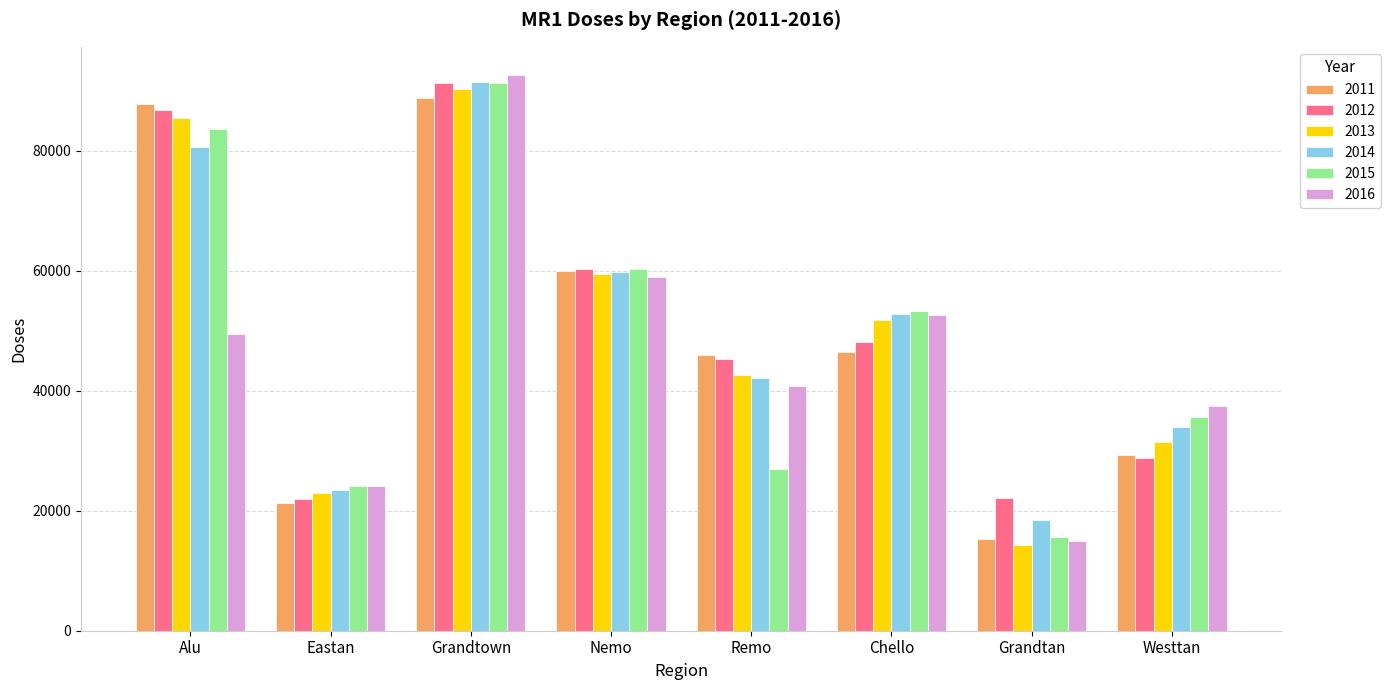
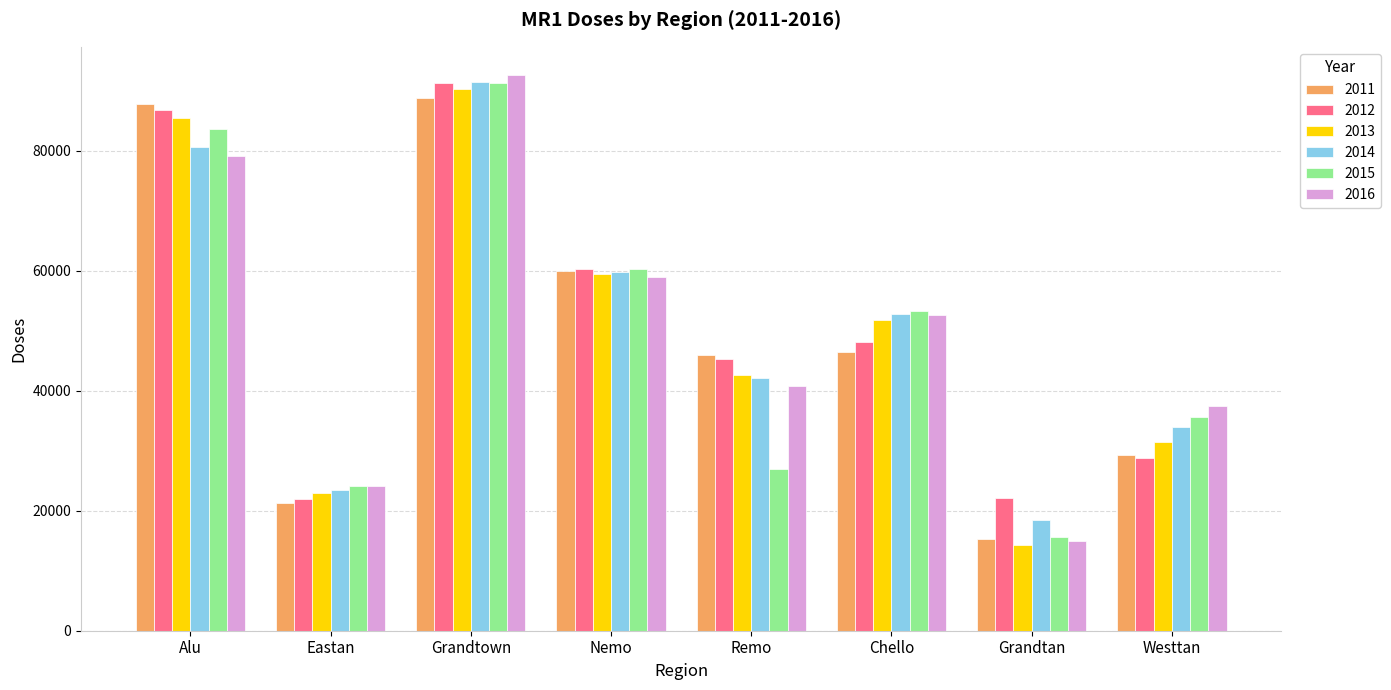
2016, Alu: 49000 -> 79000
